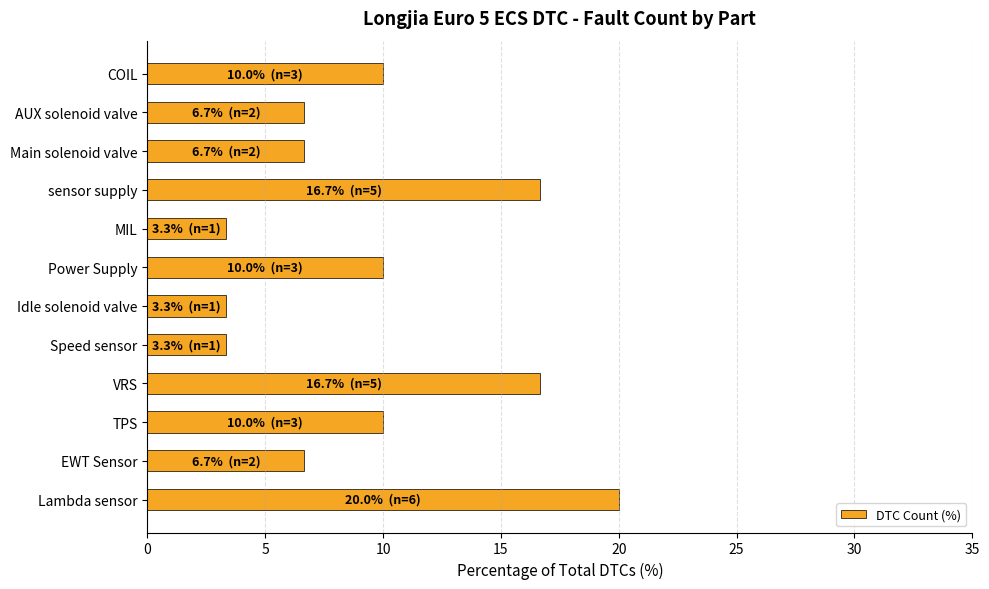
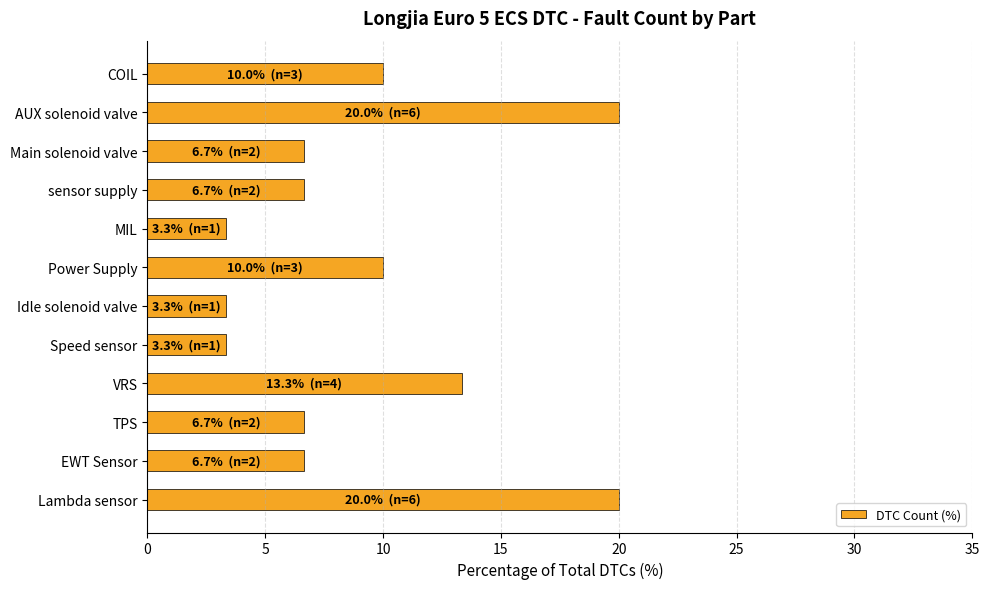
AUX solenoid valve: 6.7% (n=2) -> 20.0% (n=6)
sensor supply: 16.7% (n=5) -> 6.7% (n=2)
VRS: 16.7% (n=5) -> 13.3% (n=4)
TPS: 10.0% (n=3) -> 6.7% (n=2)
